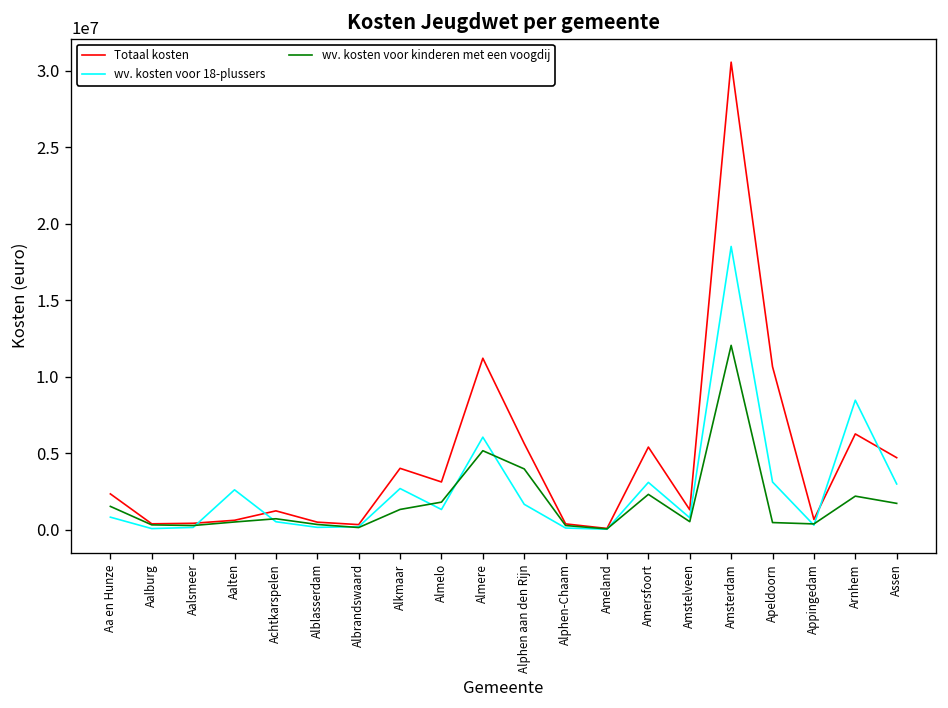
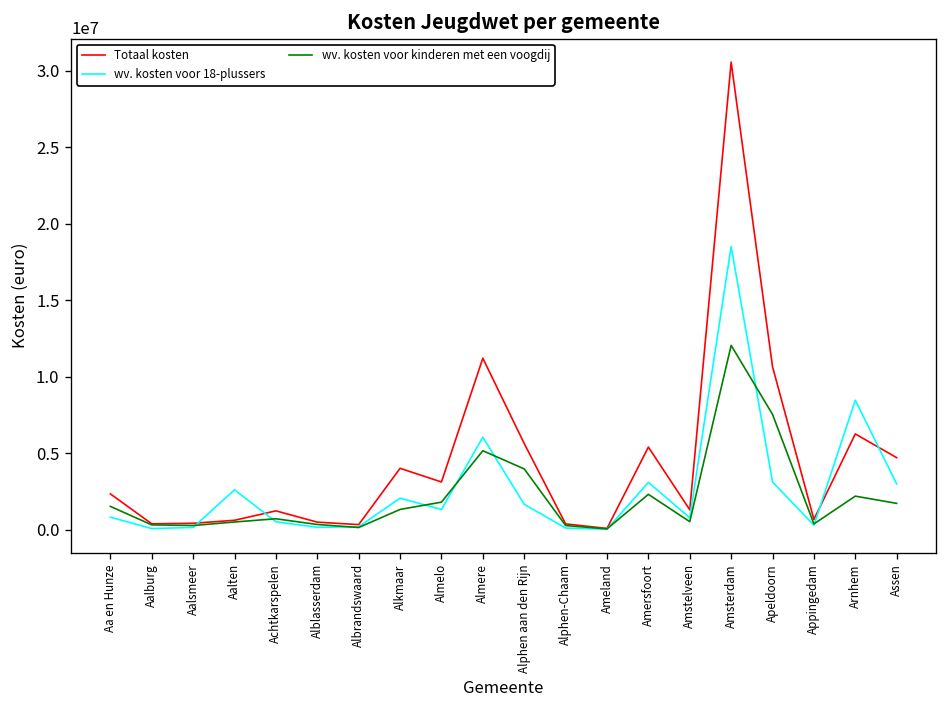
wv. kosten voor 18-plussers, Alkmaar: 2700000 -> 2100000
wv. kosten voor kinderen met een voogdij, Apeldoorn: 500000 -> 7500000
